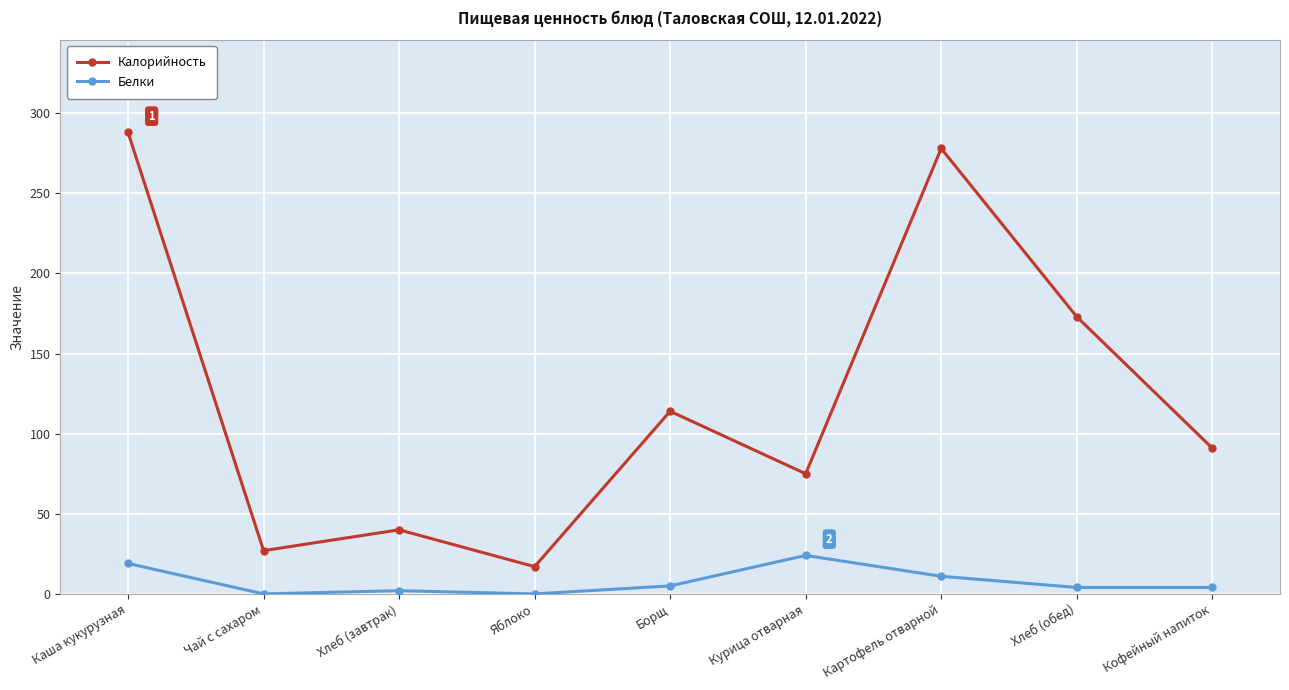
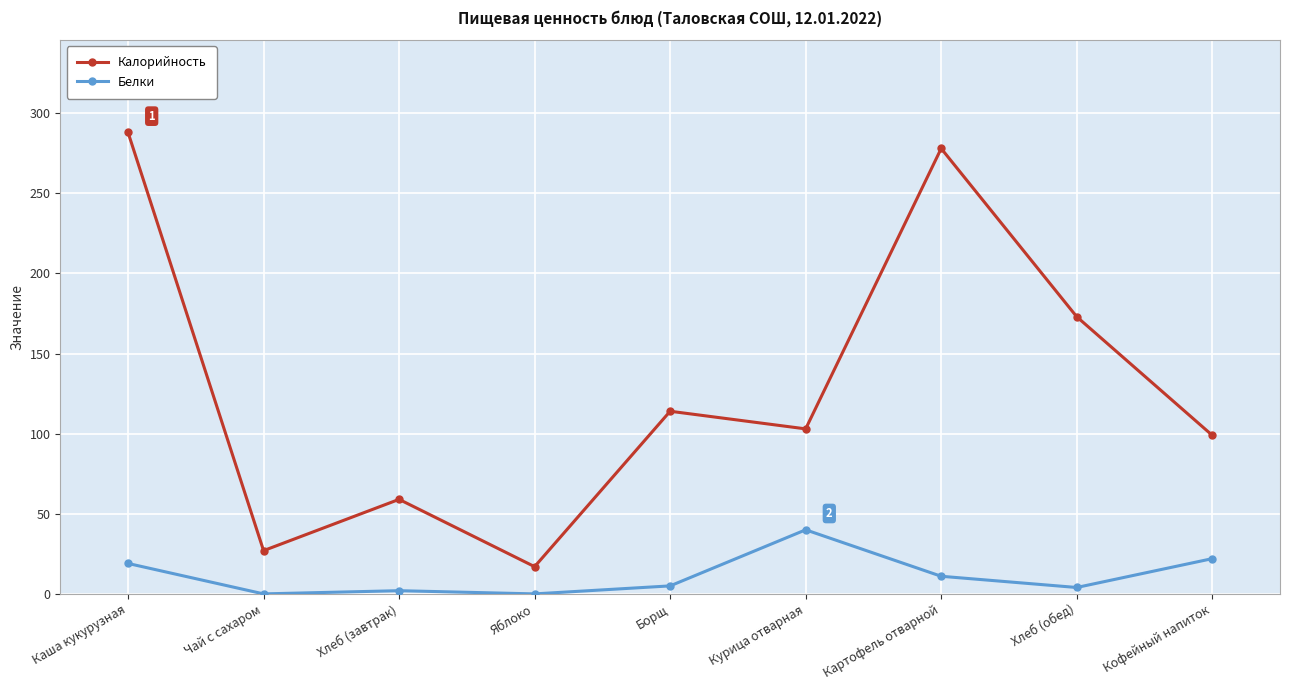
Калорийность, Хлеб (завтрак): 40 -> 59
Калорийность, Курица отварная: 75 -> 103
Белки, Курица отварная: 24 -> 40
Калорийность, Кофейный напиток: 91 -> 99
Белки, Кофейный напиток: 4 -> 22
